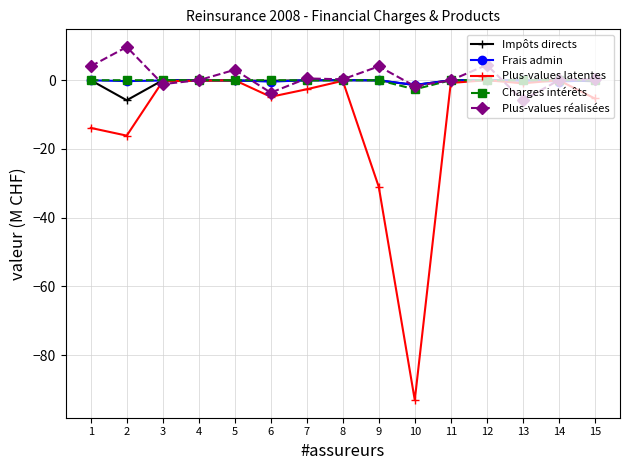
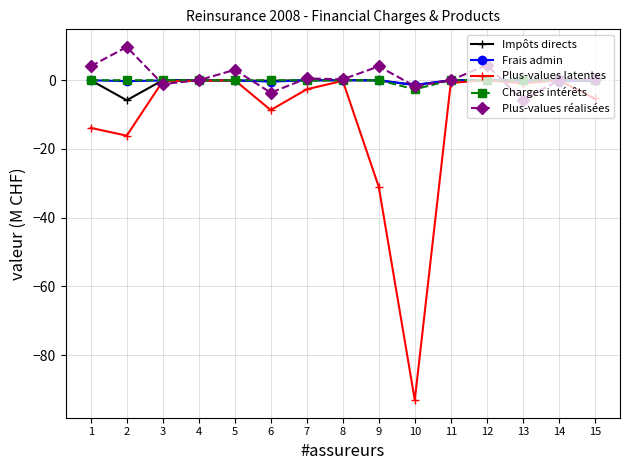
Plus-values latentes, 6: -5 -> -9
